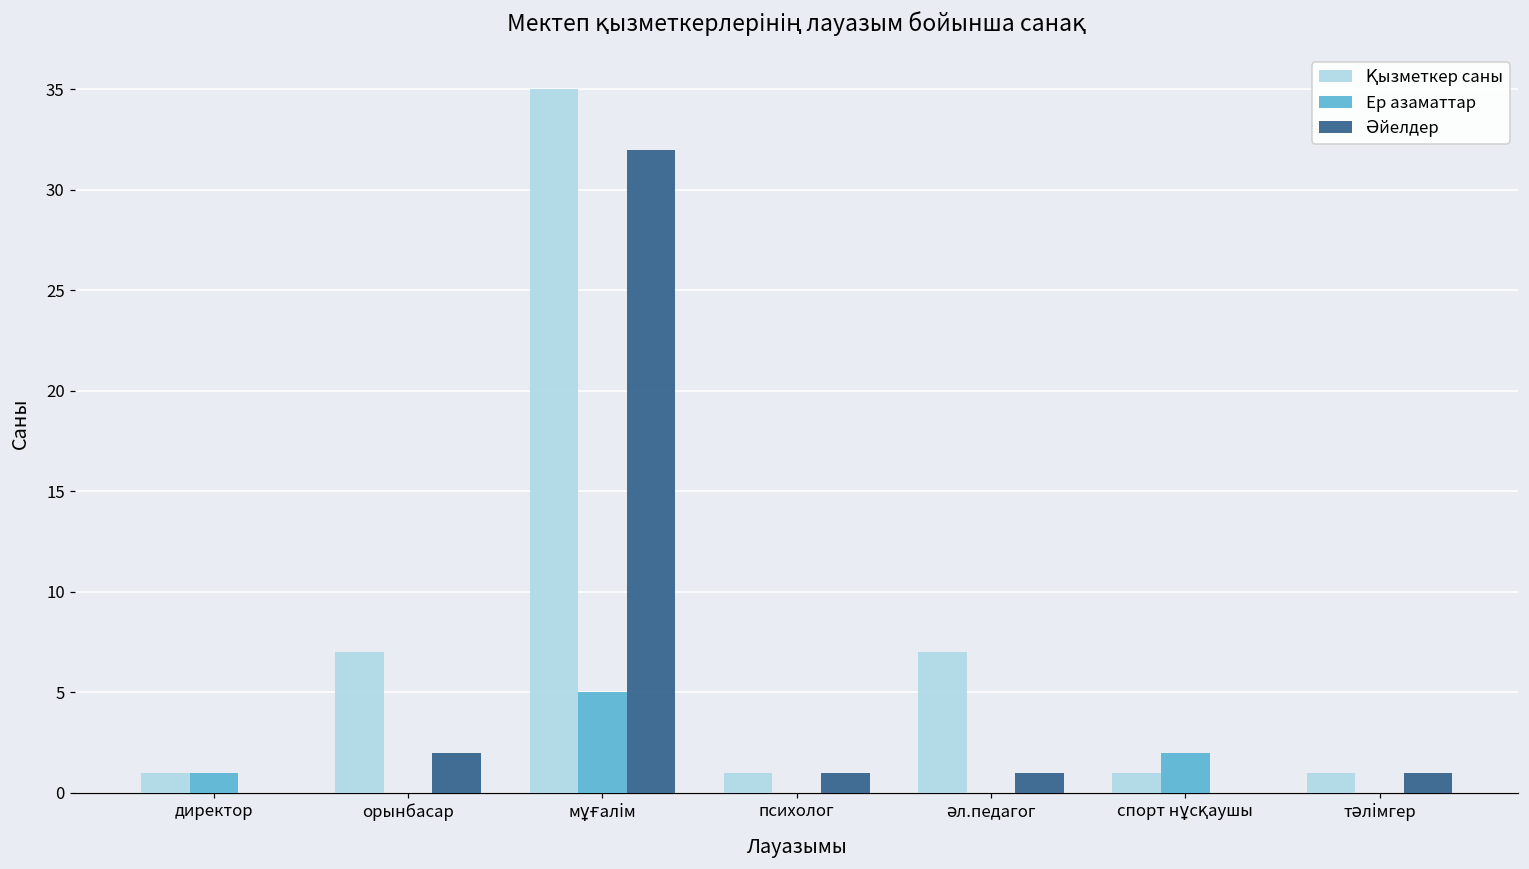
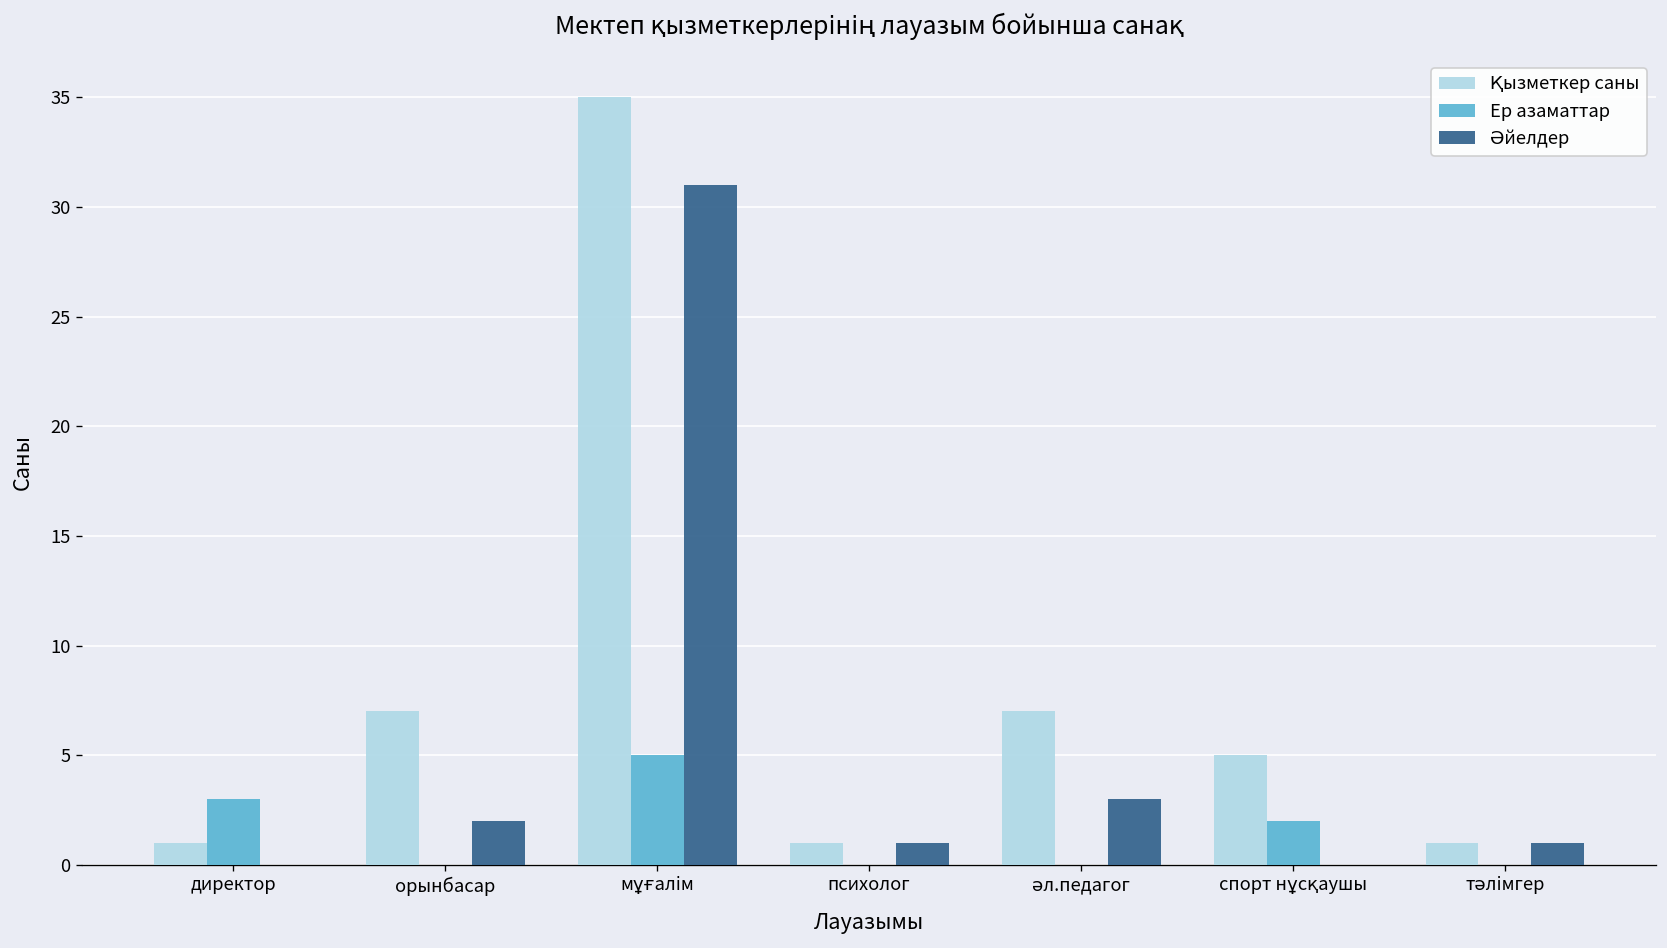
Ер азаматтар, директор: 1 -> 3
Әйелдер, мұғалім: 32 -> 31
Әйелдер, әл.педагог: 1 -> 3
Қызметкер саны, спорт нұсқаушы: 1 -> 5
